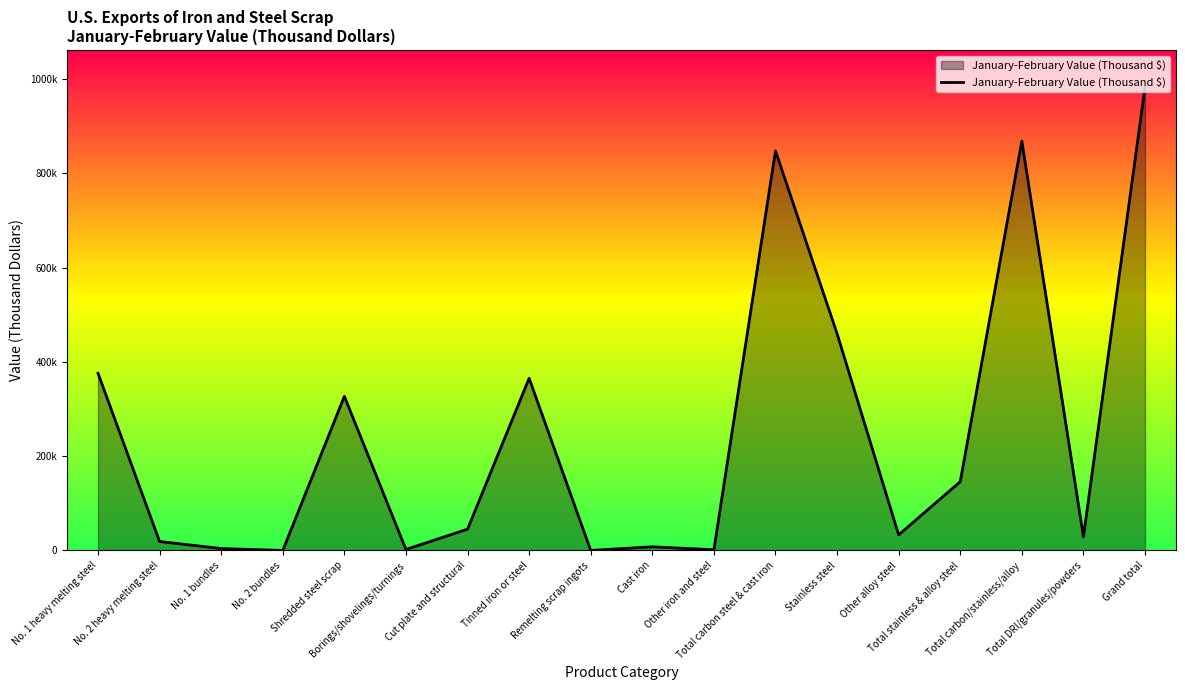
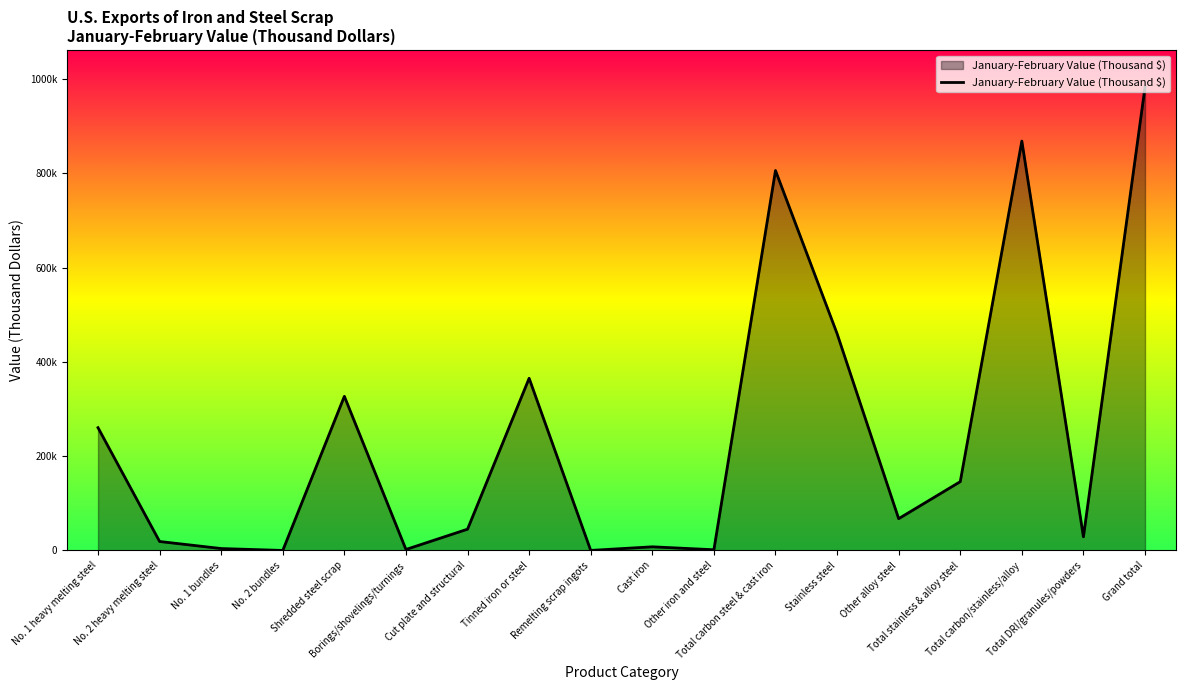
No. 1 heavy melting steel: 380000 -> 260000
Total carbon steel & cast iron: 850000 -> 810000
Other alloy steel: 30000 -> 70000
